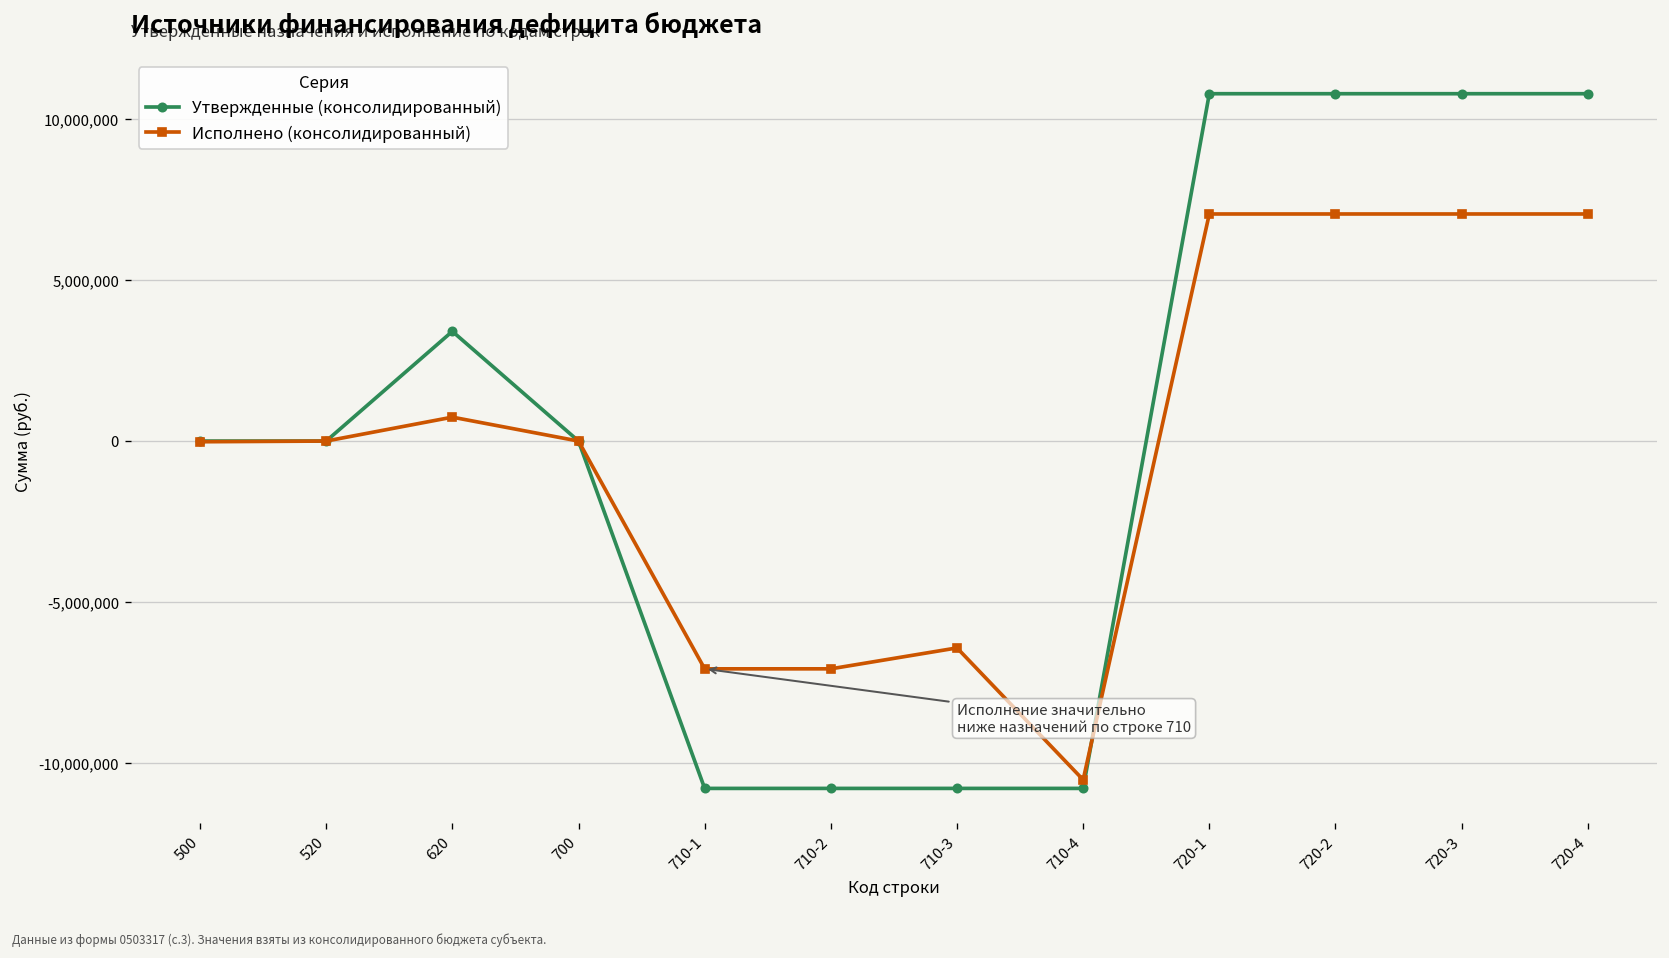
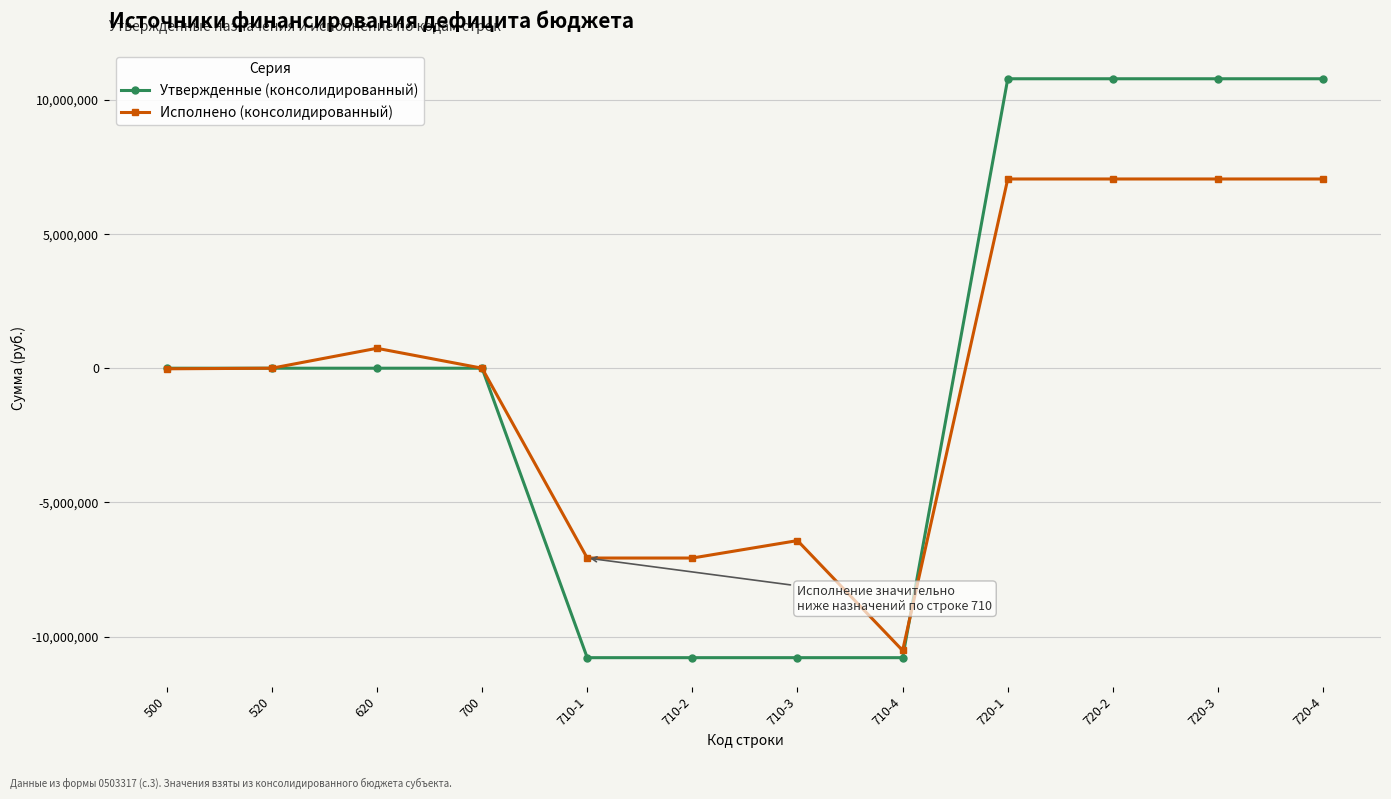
Утвержденные (консолидированный), 620: 3,400,000 -> 0
